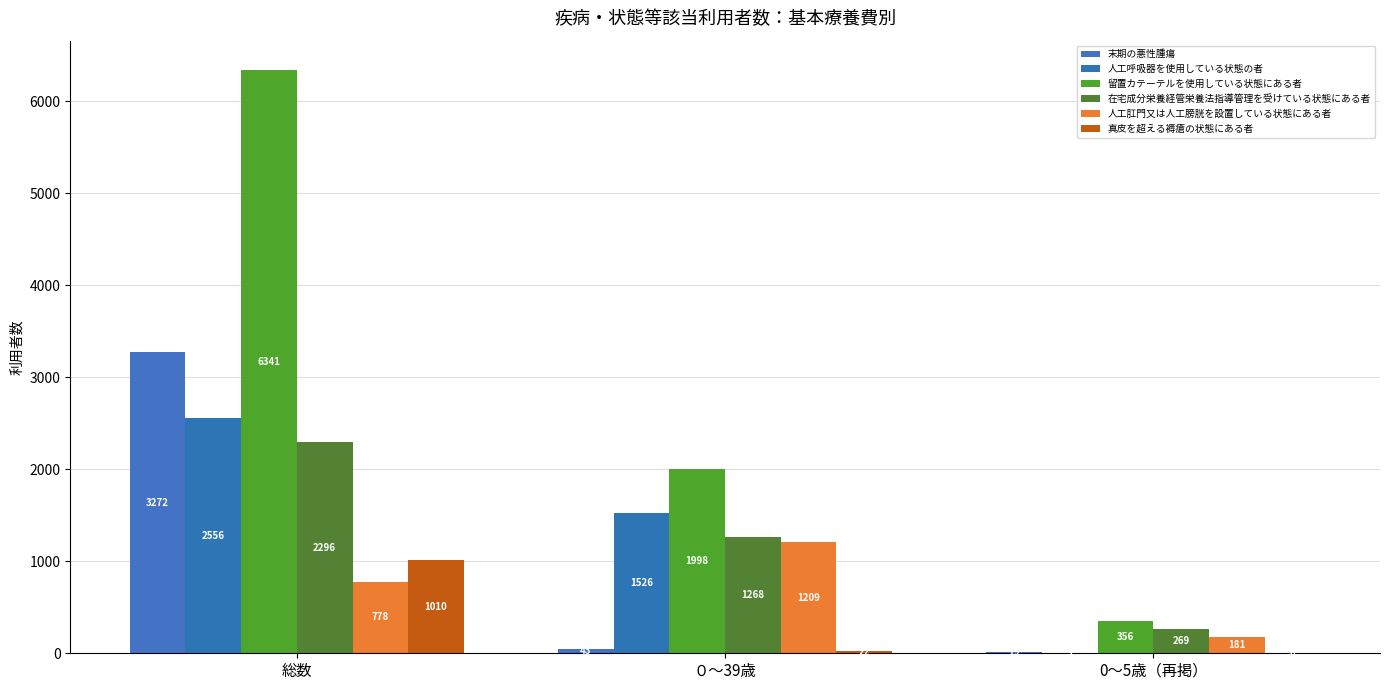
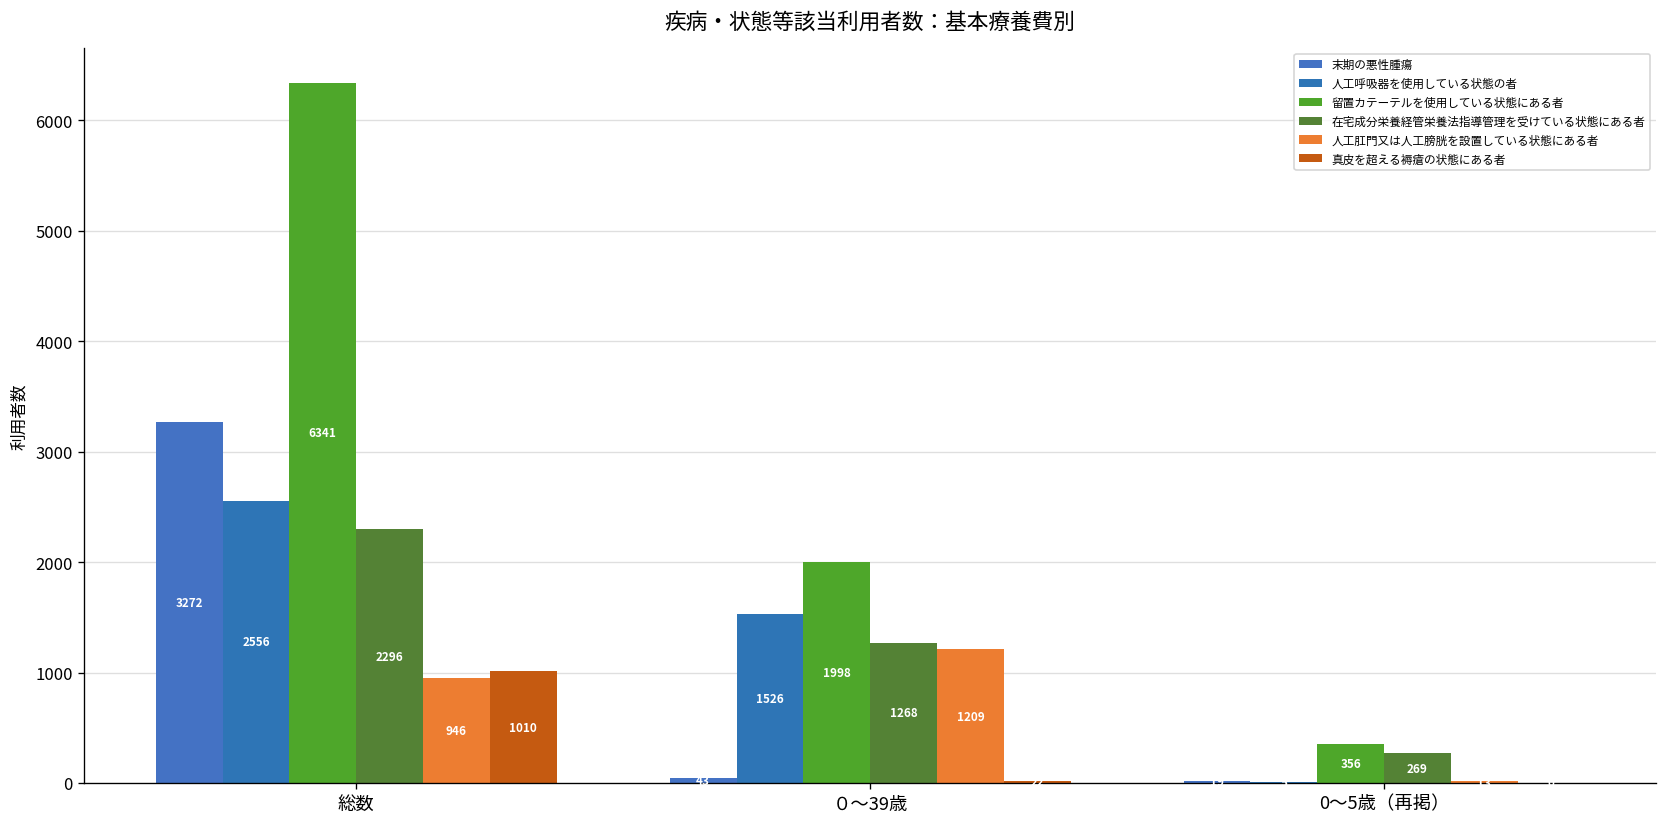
人工肛門又は人工膀胱を設置している状態にある者, 総数: 778 -> 946
人工肛門又は人工膀胱を設置している状態にある者, 0～5歳（再掲）: 200 -> 0
